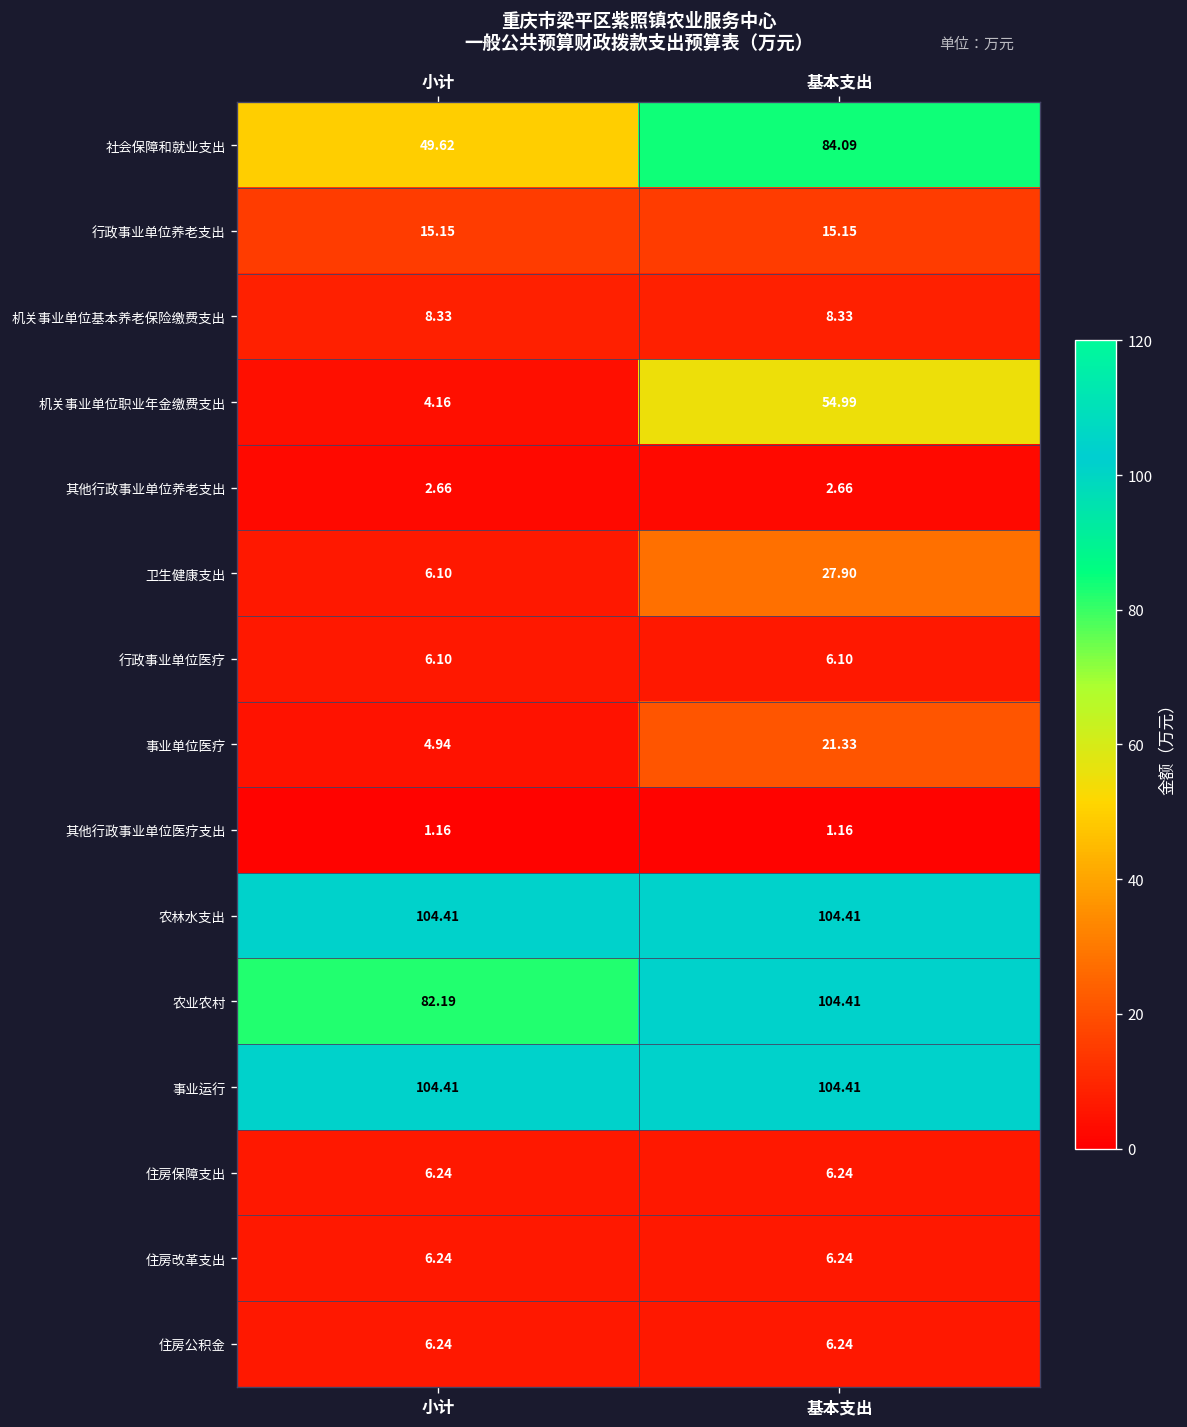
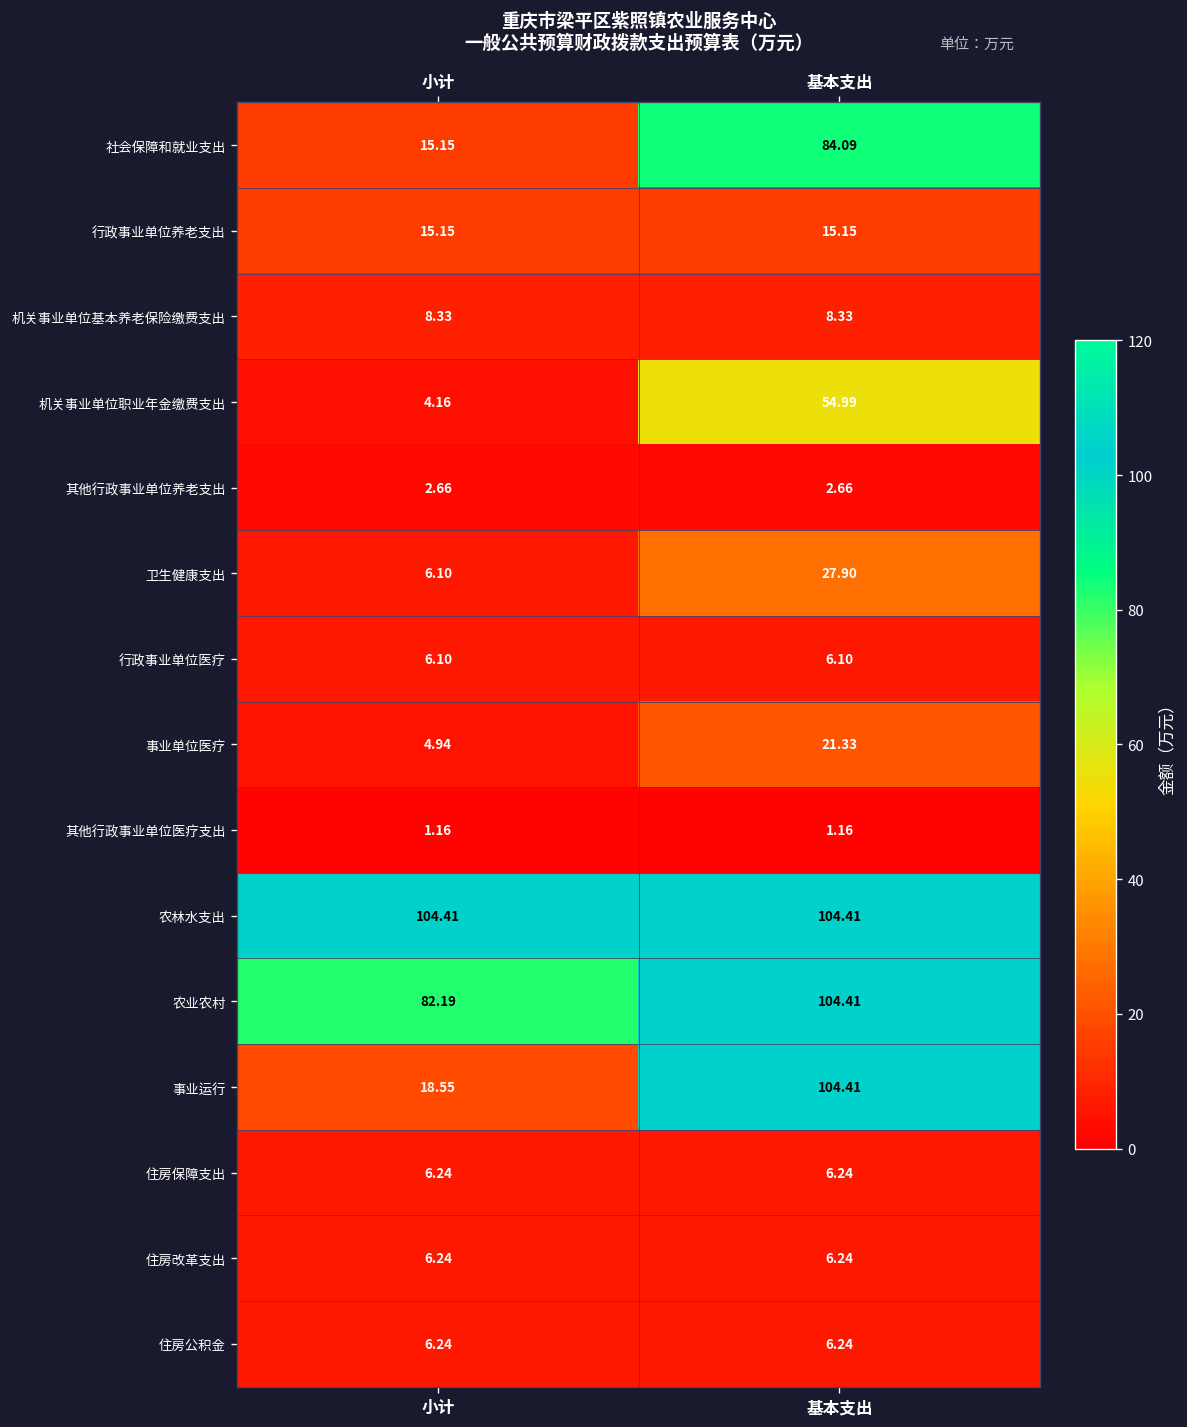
社会保障和就业支出, 小计: 49.62 -> 15.15
事业运行, 小计: 104.41 -> 18.55
